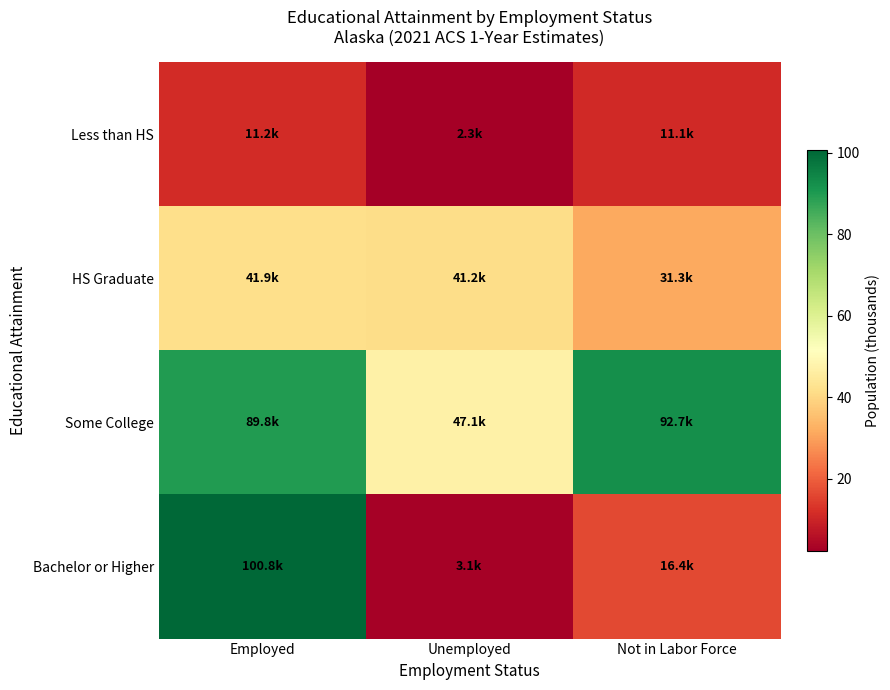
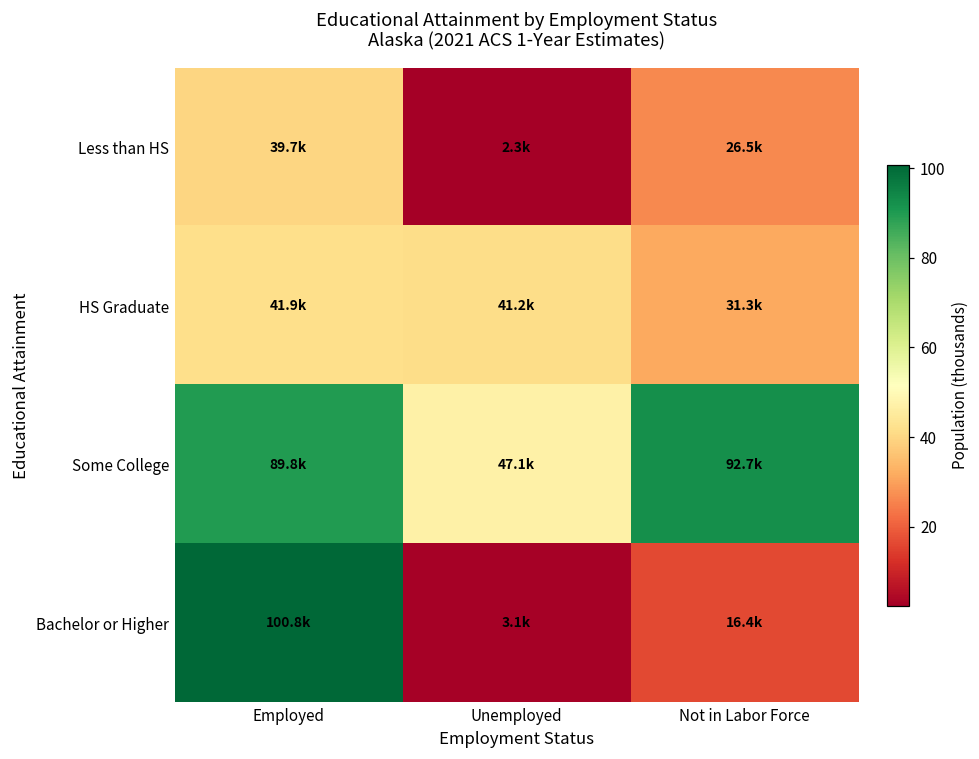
Less than HS, Employed: 11.2k -> 39.7k
Less than HS, Not in Labor Force: 11.1k -> 26.5k
